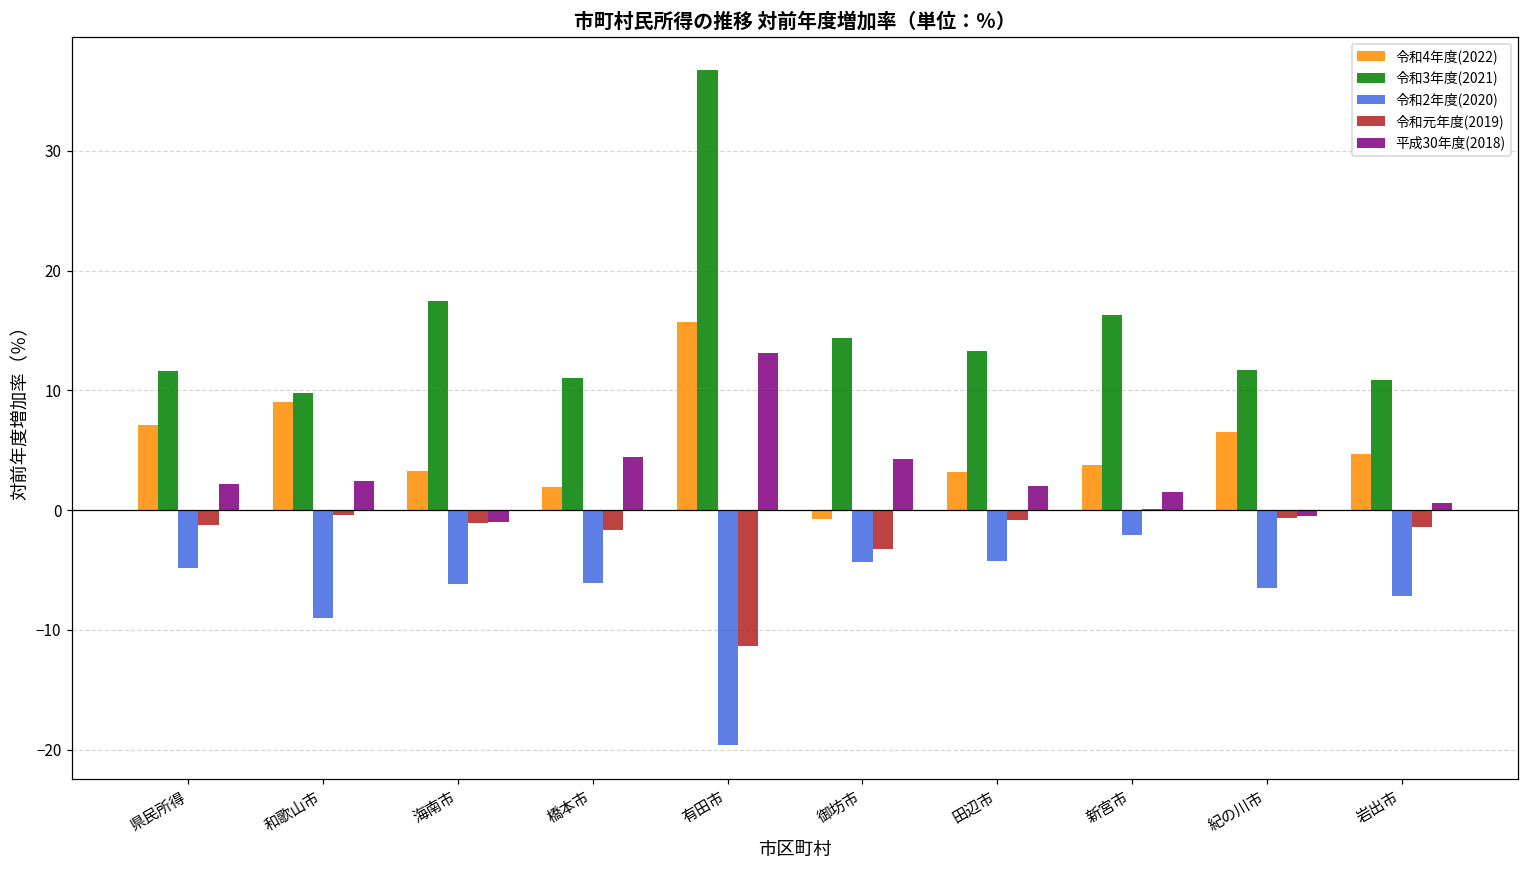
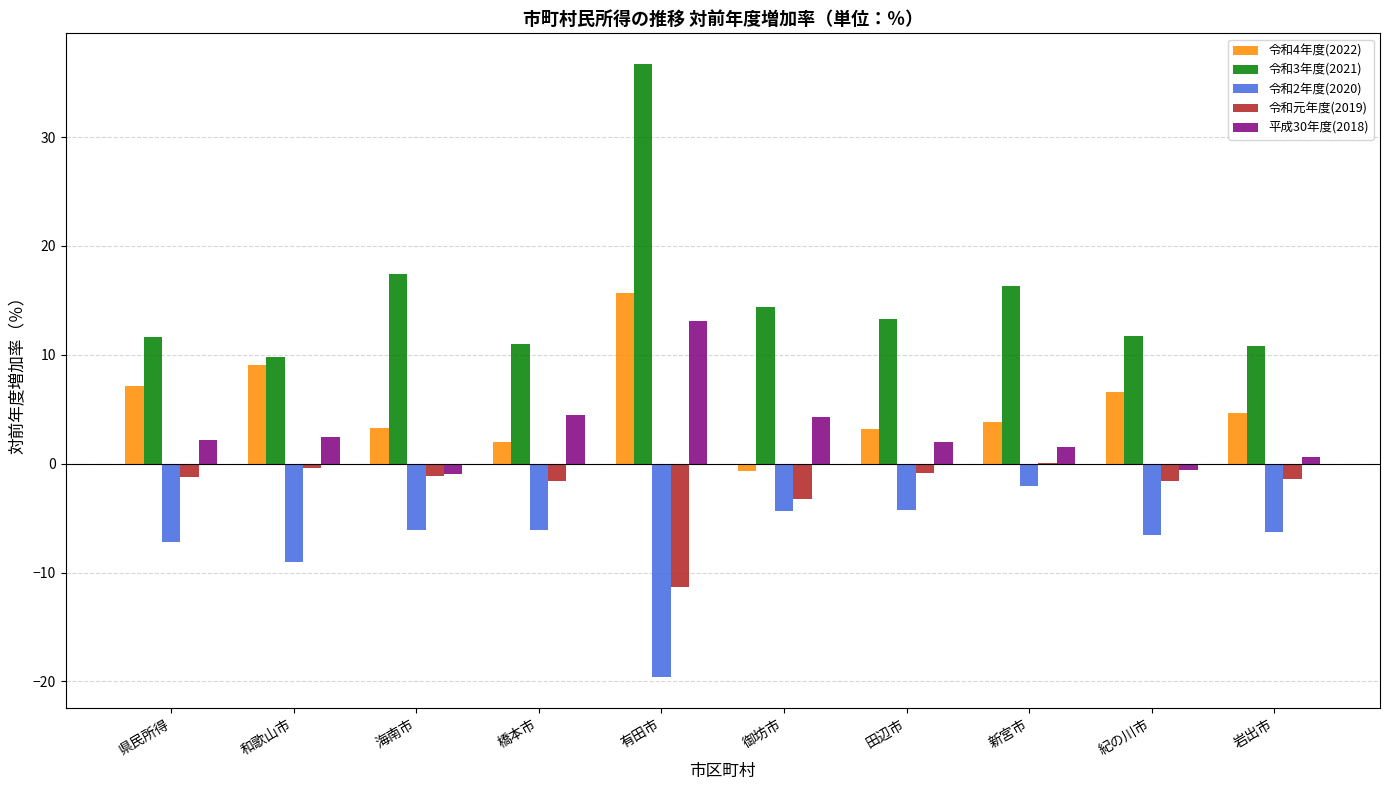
令和2年度(2020), 県民所得: -4.8 -> -7.2
令和元年度(2019), 紀の川市: -0.6 -> -1.6
令和2年度(2020), 岩出市: -7.2 -> -6.3
